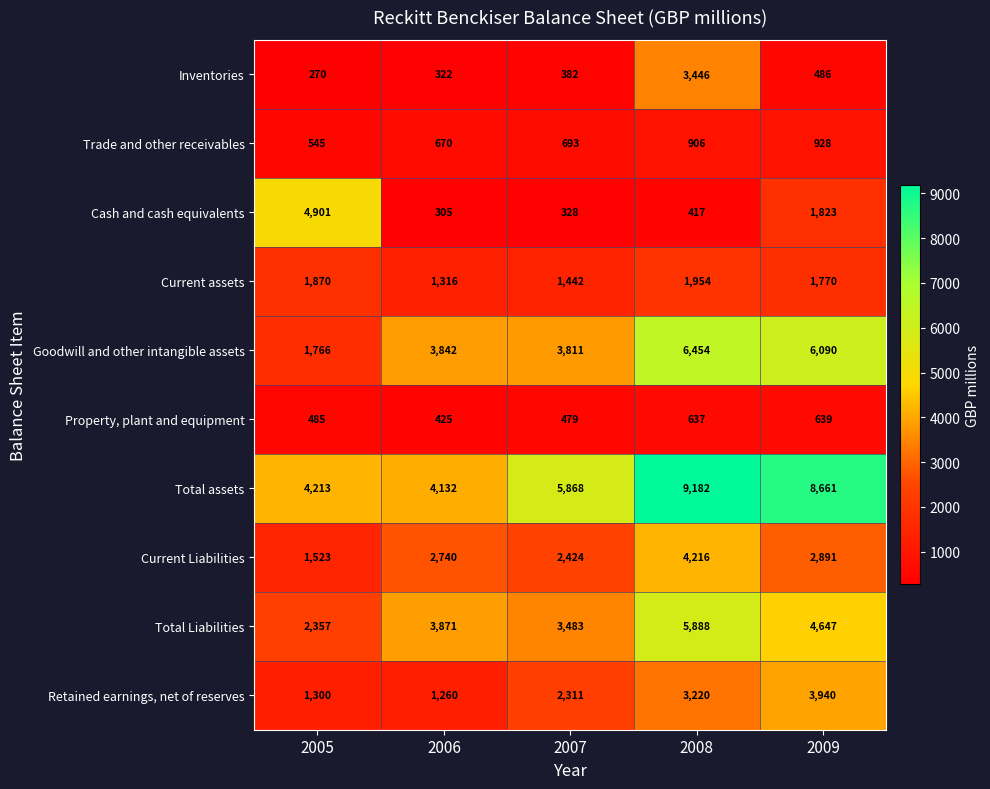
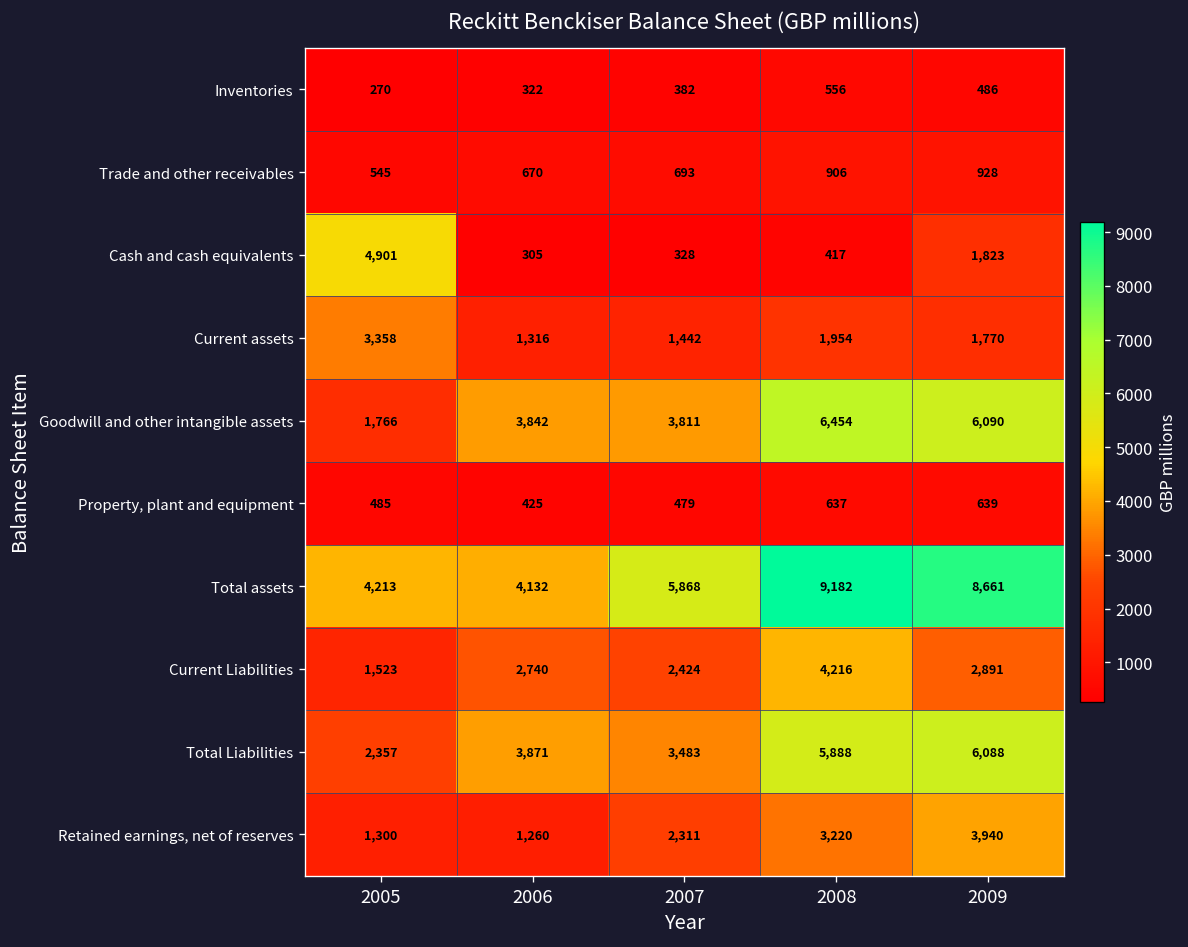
Inventories, 2008: 3,446 -> 556
Current assets, 2005: 1,870 -> 3,358
Total Liabilities, 2009: 4,647 -> 6,088
